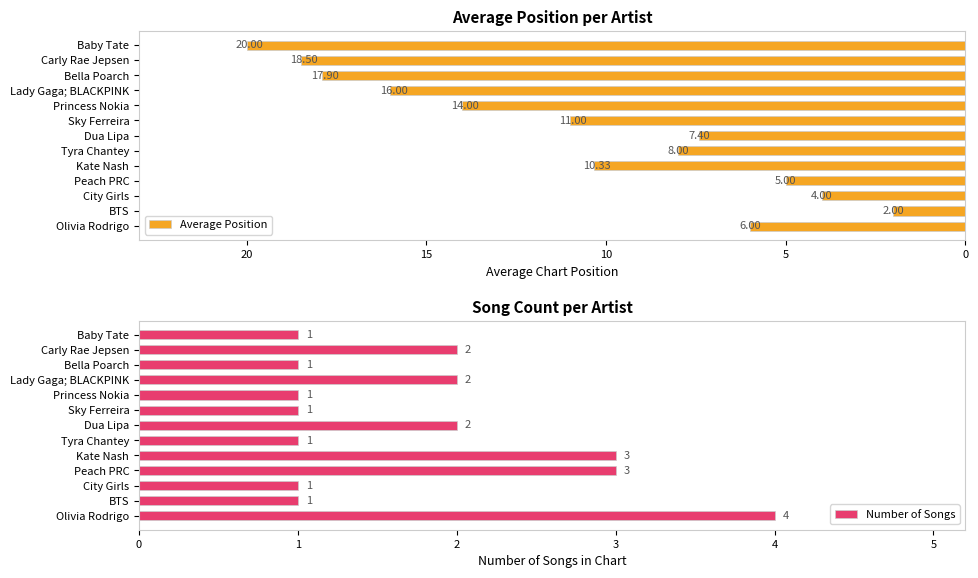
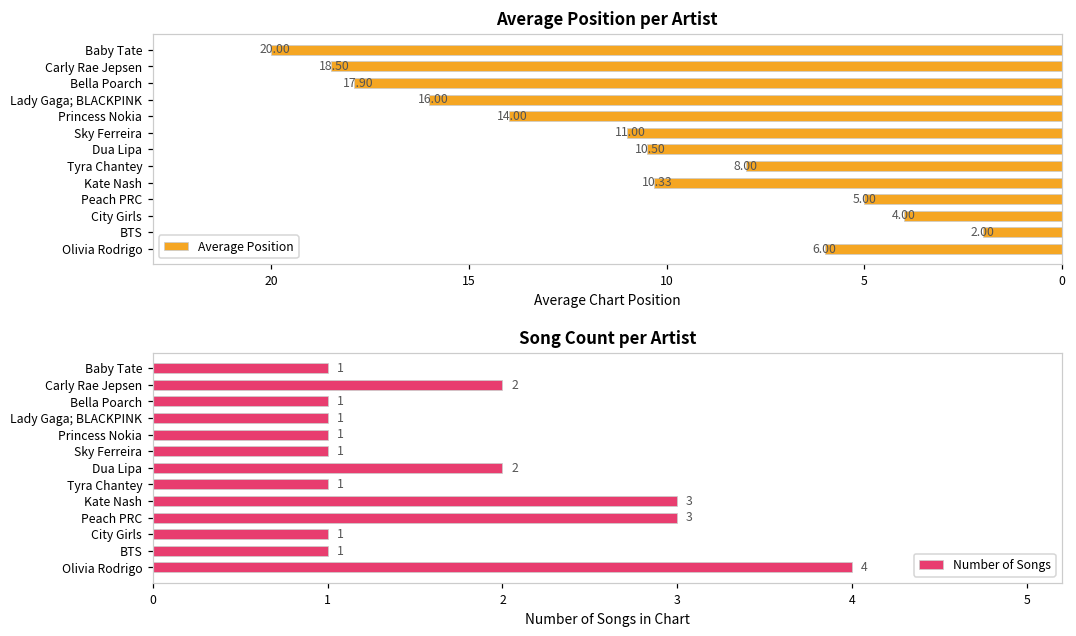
Average Position per Artist, Dua Lipa: 7.40 -> 10.50
Song Count per Artist, Lady Gaga; BLACKPINK: 2 -> 1
